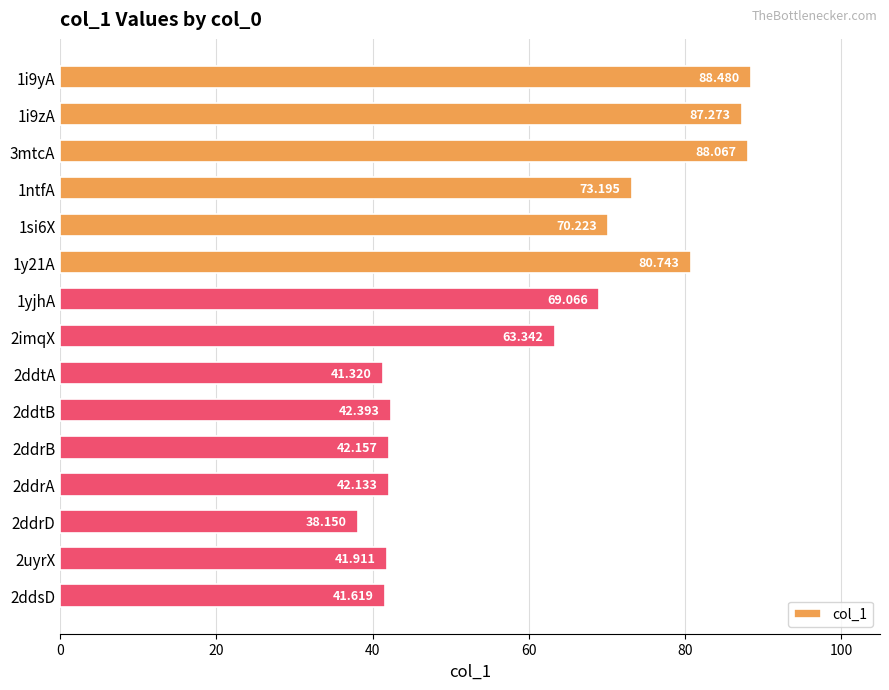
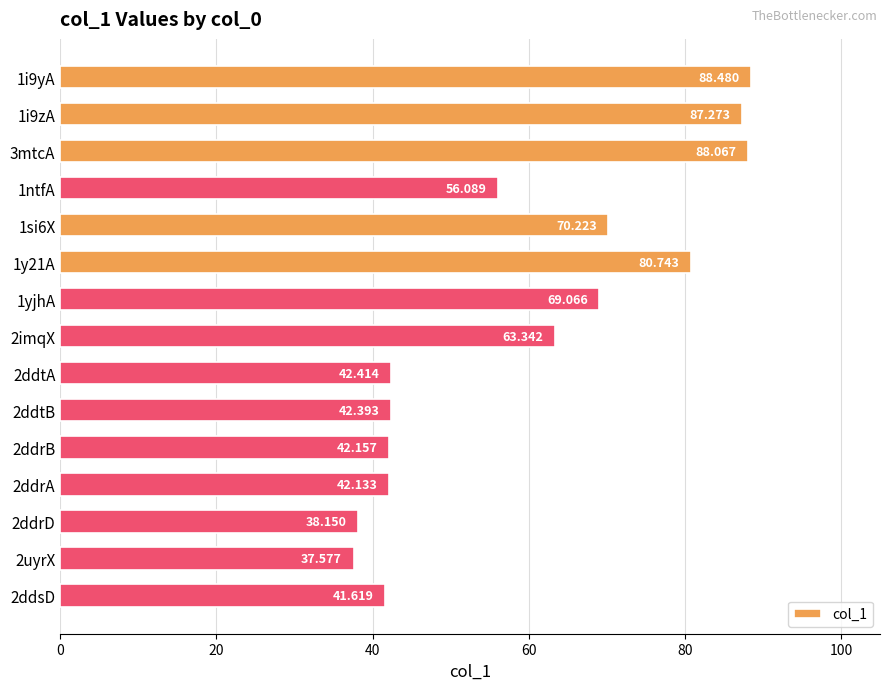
1ntfA: 73.195 -> 56.089
2ddtA: 41.320 -> 42.414
2uyrX: 41.911 -> 37.577
